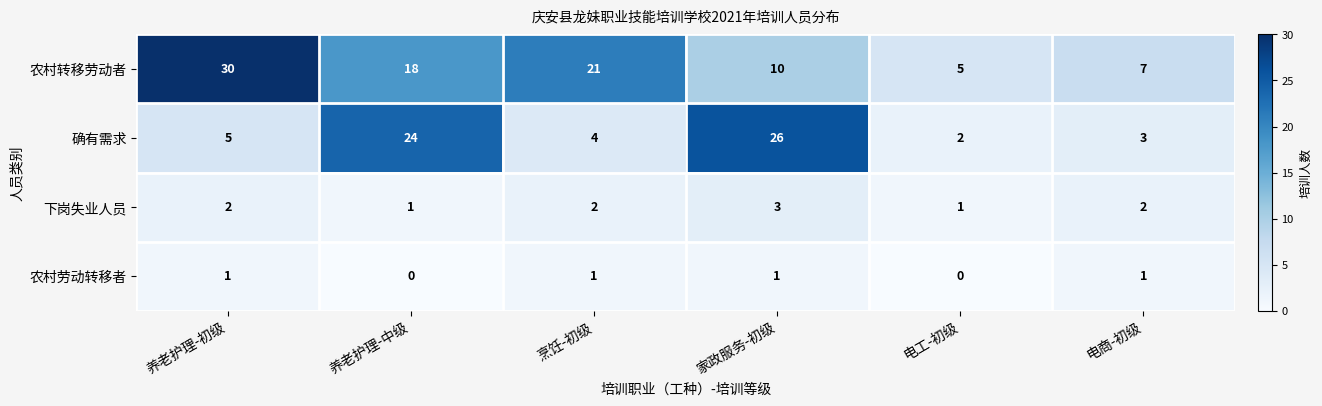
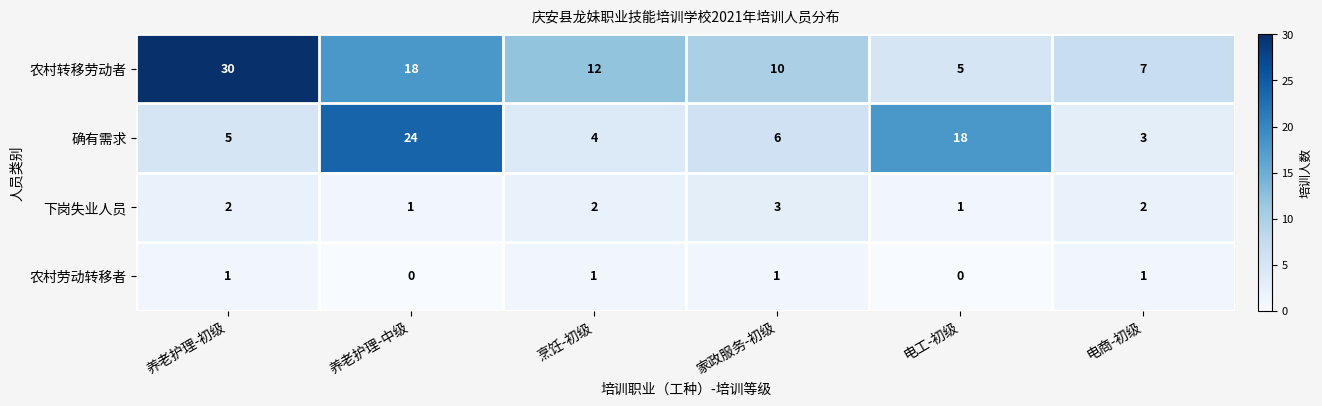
农村转移劳动者, 烹饪-初级: 21 -> 12
确有需求, 家政服务-初级: 26 -> 6
确有需求, 电工-初级: 2 -> 18
